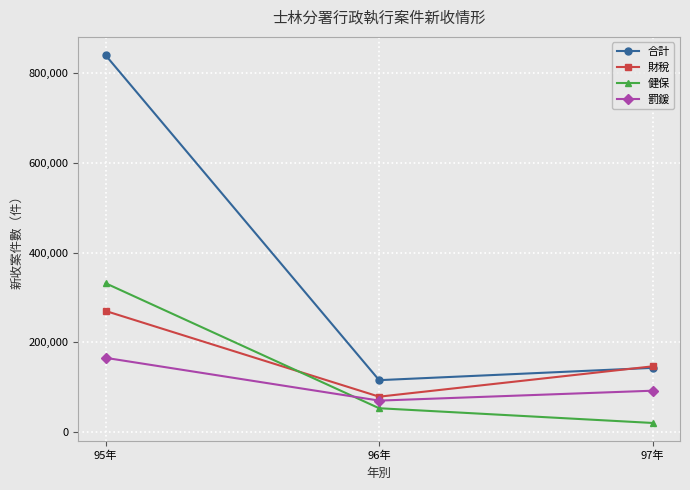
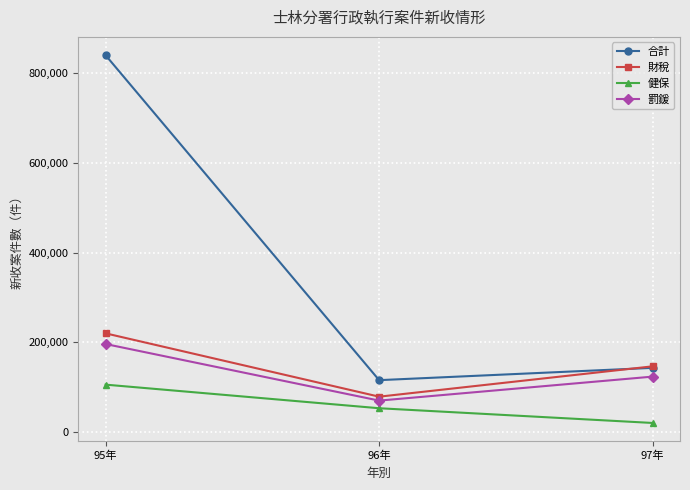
財稅, 95年: 270,000 -> 220,000
健保, 95年: 330,000 -> 110,000
罰鍰, 95年: 170,000 -> 200,000
罰鍰, 97年: 90,000 -> 120,000
